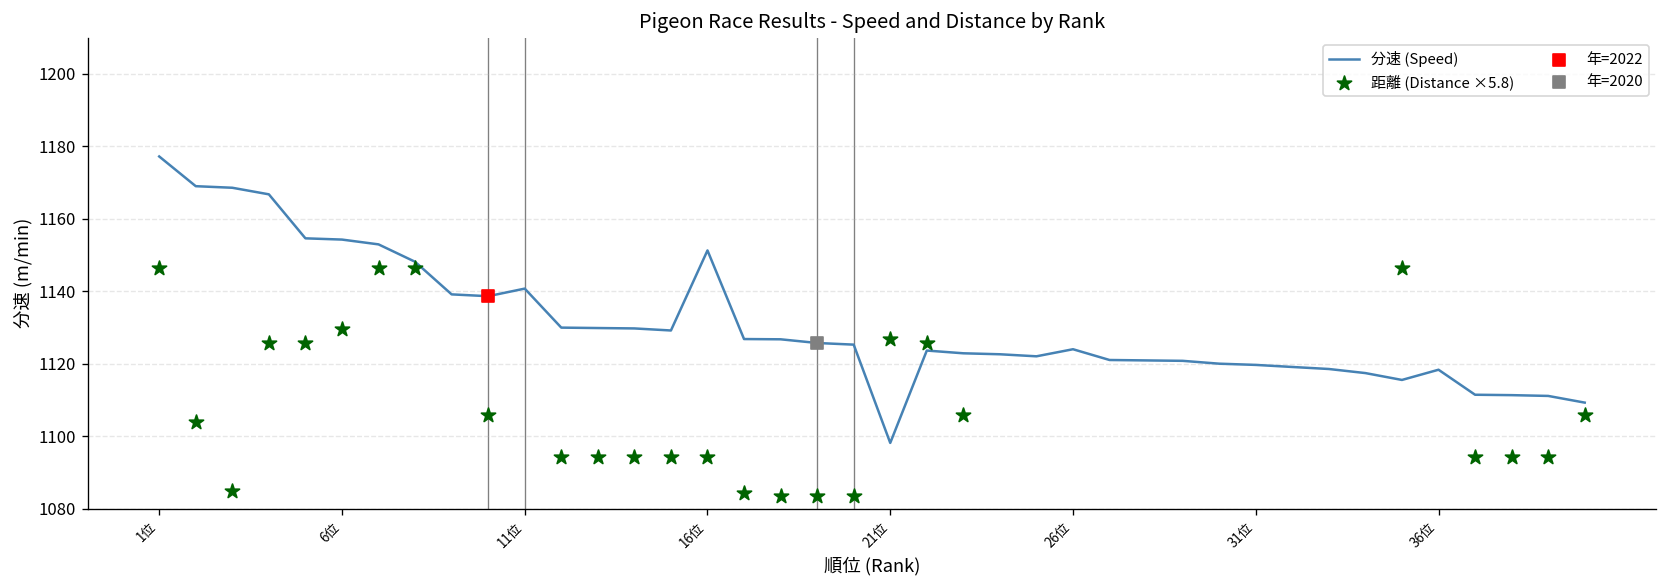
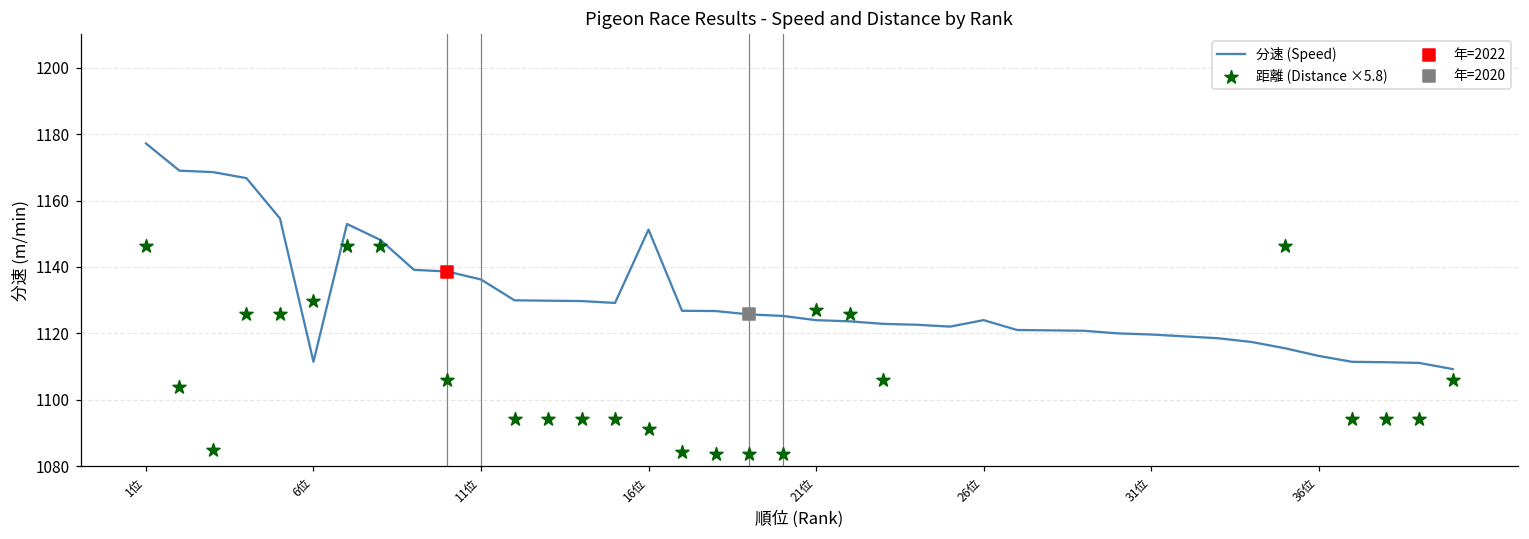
分速 (Speed), 6位: 1154 -> 1111
分速 (Speed), 11位: 1141 -> 1136
距離 (Distance ×5.8), 16位: 1094 -> 1091
分速 (Speed), 21位: 1098 -> 1124
分速 (Speed), 36位: 1118 -> 1113
